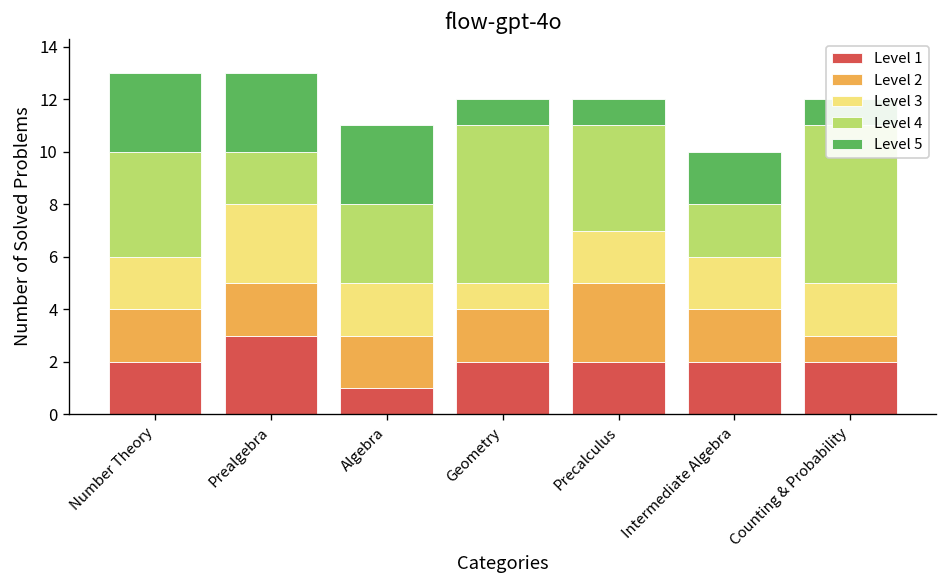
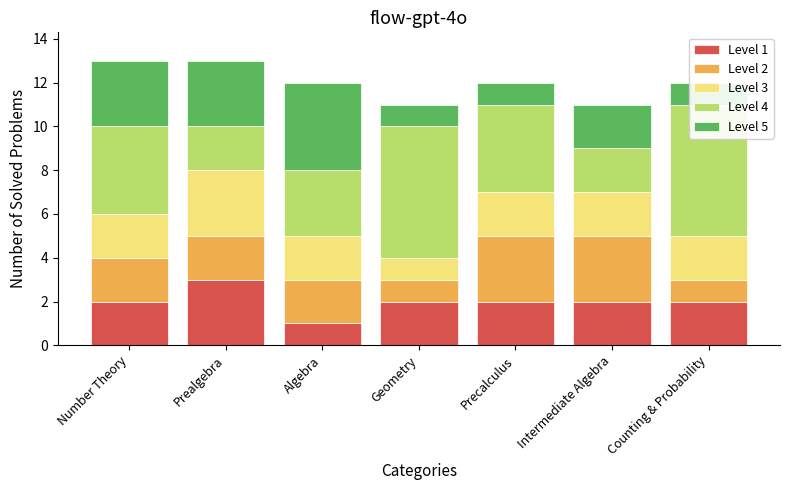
Level 5, Algebra: 3 -> 4
Level 2, Geometry: 2 -> 1
Level 2, Intermediate Algebra: 2 -> 3
